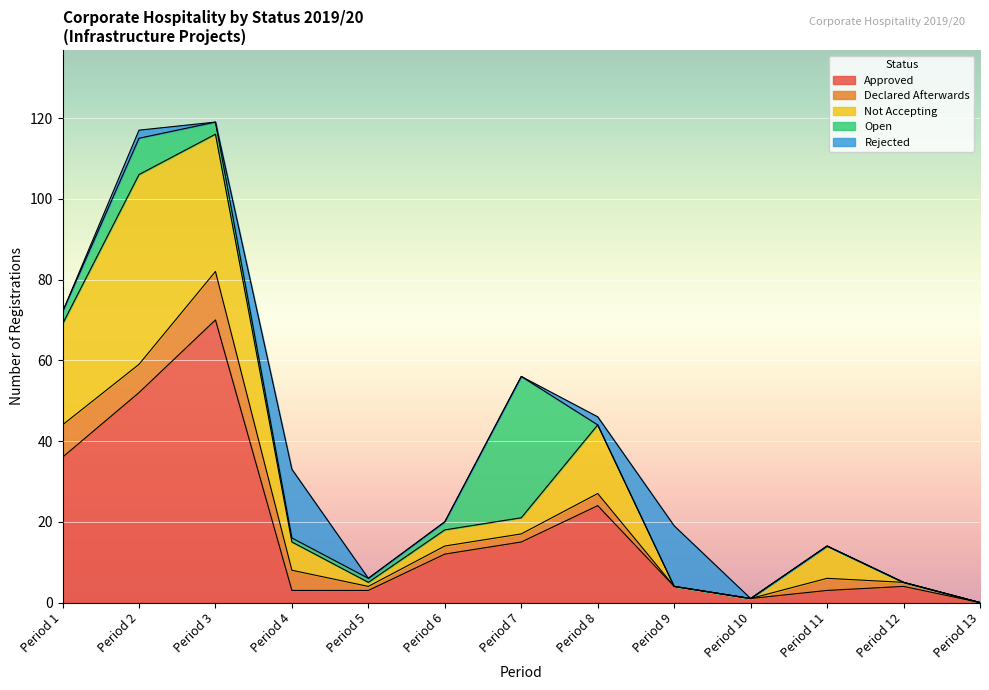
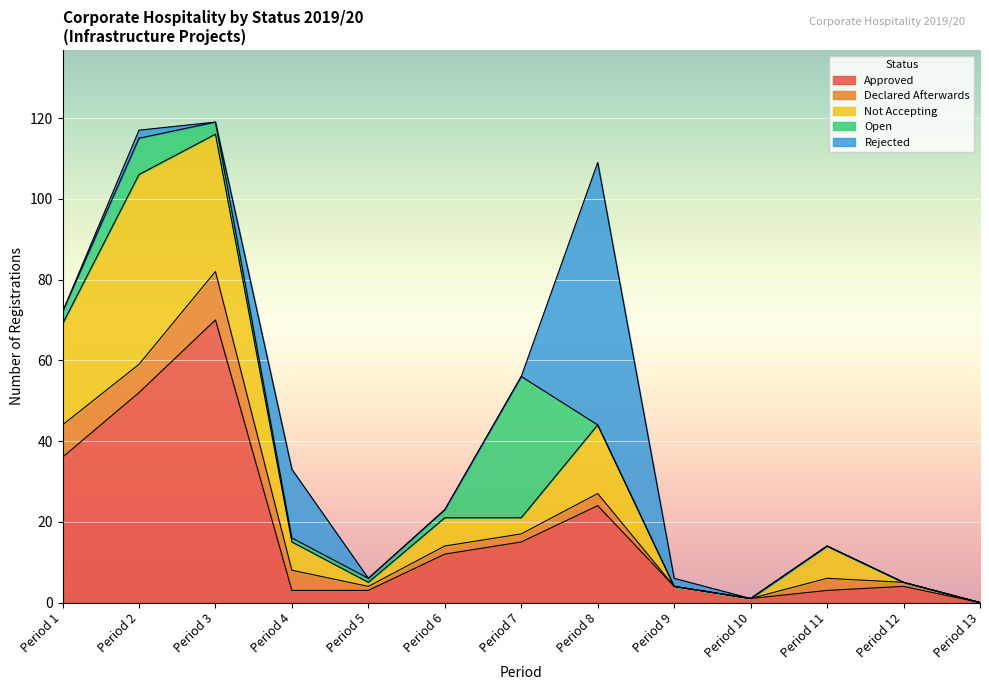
Not Accepting, Period 6: 4 -> 7
Rejected, Period 8: 2 -> 65
Rejected, Period 9: 15 -> 2
